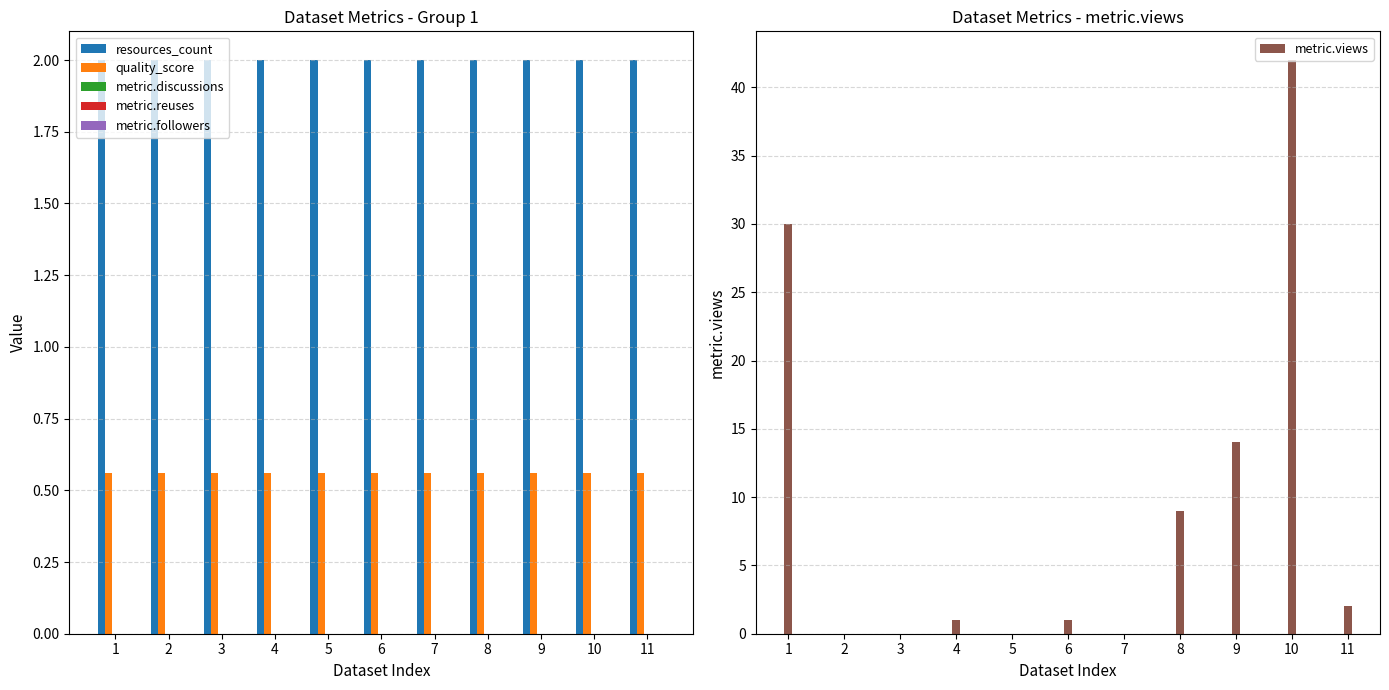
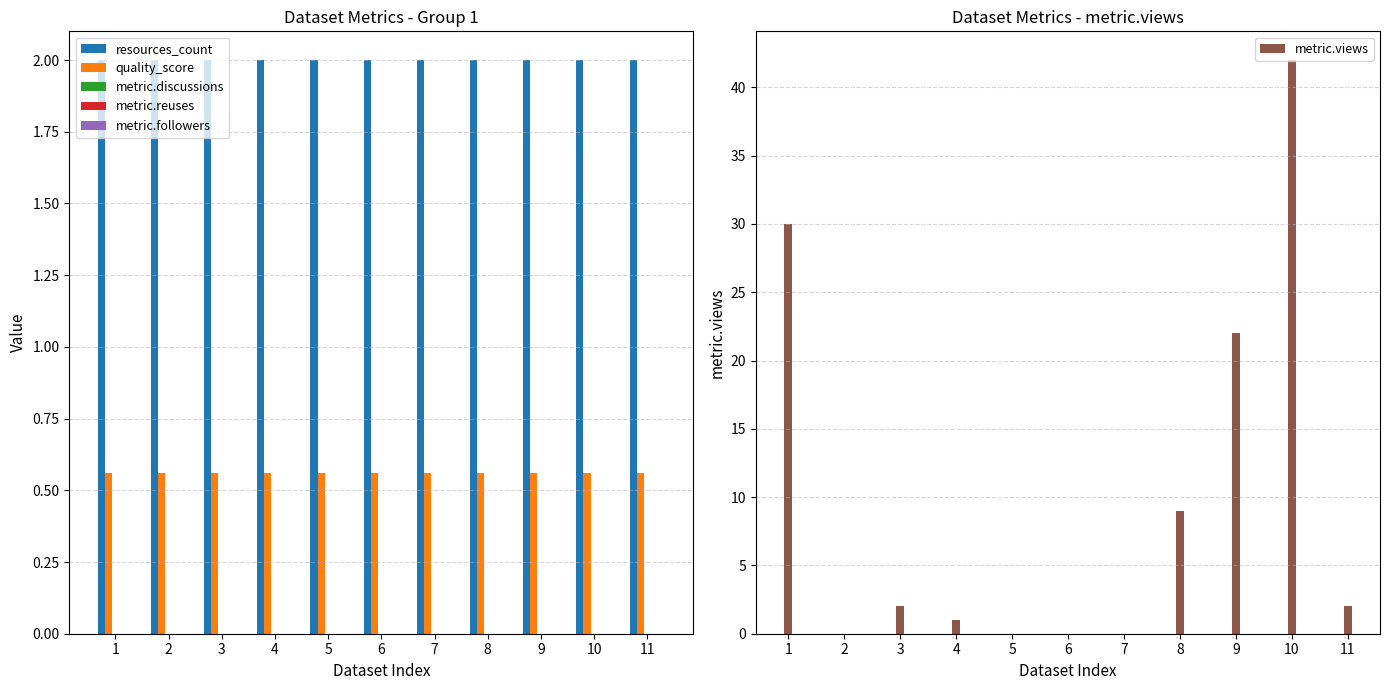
Dataset Metrics - metric.views, 3: 0 -> 2
Dataset Metrics - metric.views, 6: 1 -> 0
Dataset Metrics - metric.views, 9: 14 -> 22
